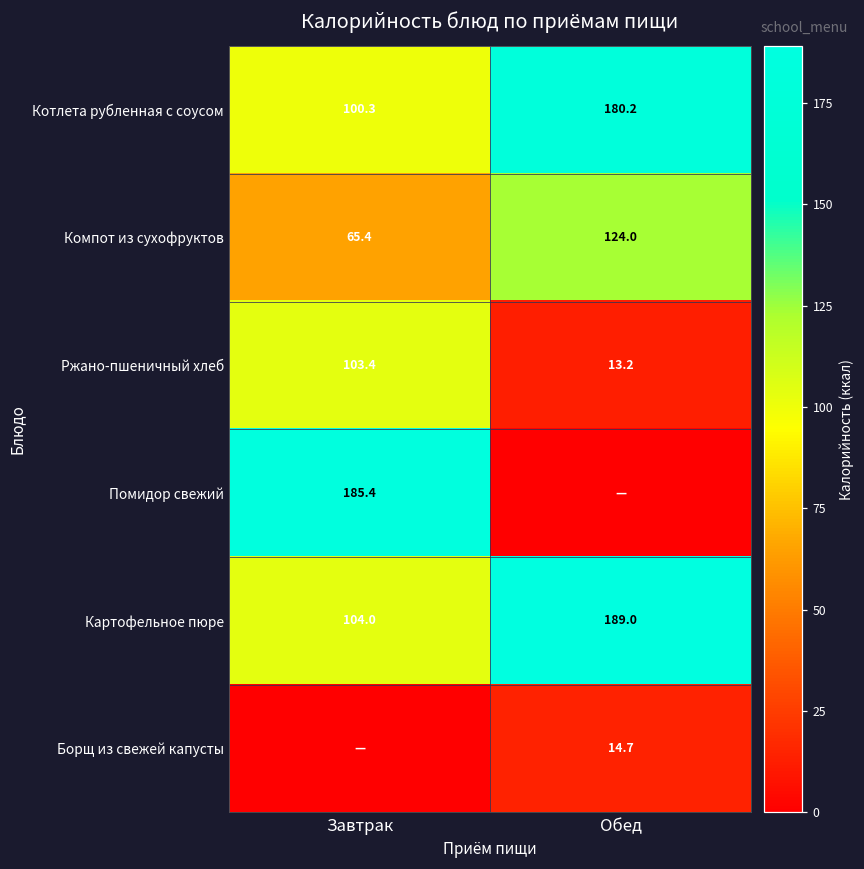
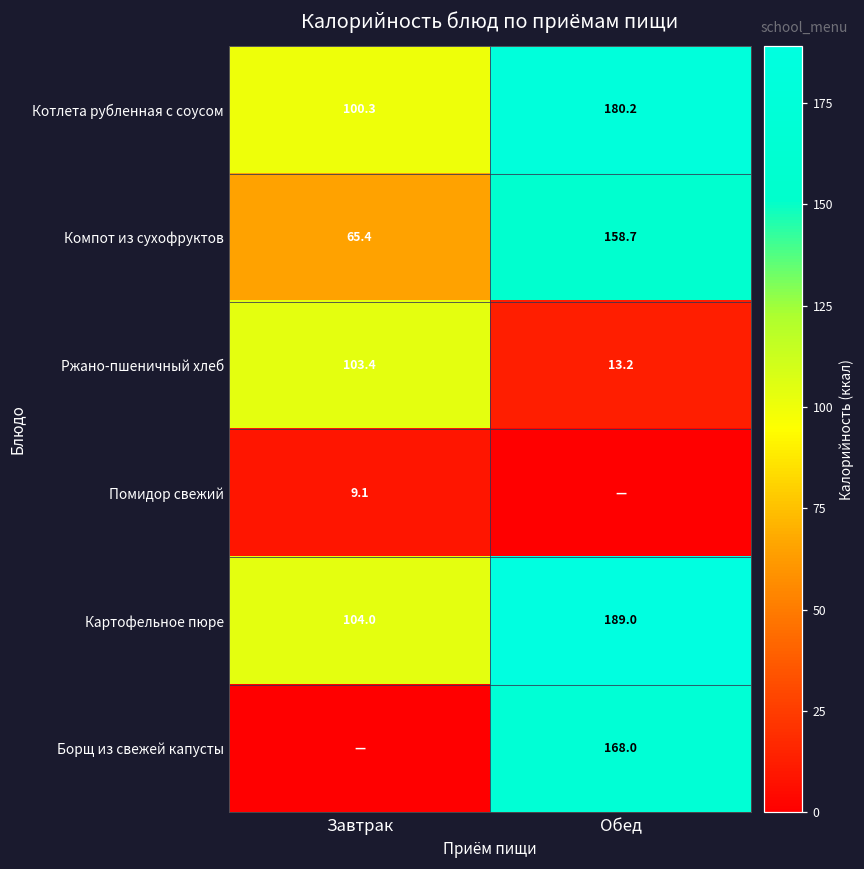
Компот из сухофруктов, Обед: 124.0 -> 158.7
Помидор свежий, Завтрак: 185.4 -> 9.1
Борщ из свежей капусты, Обед: 14.7 -> 168.0
